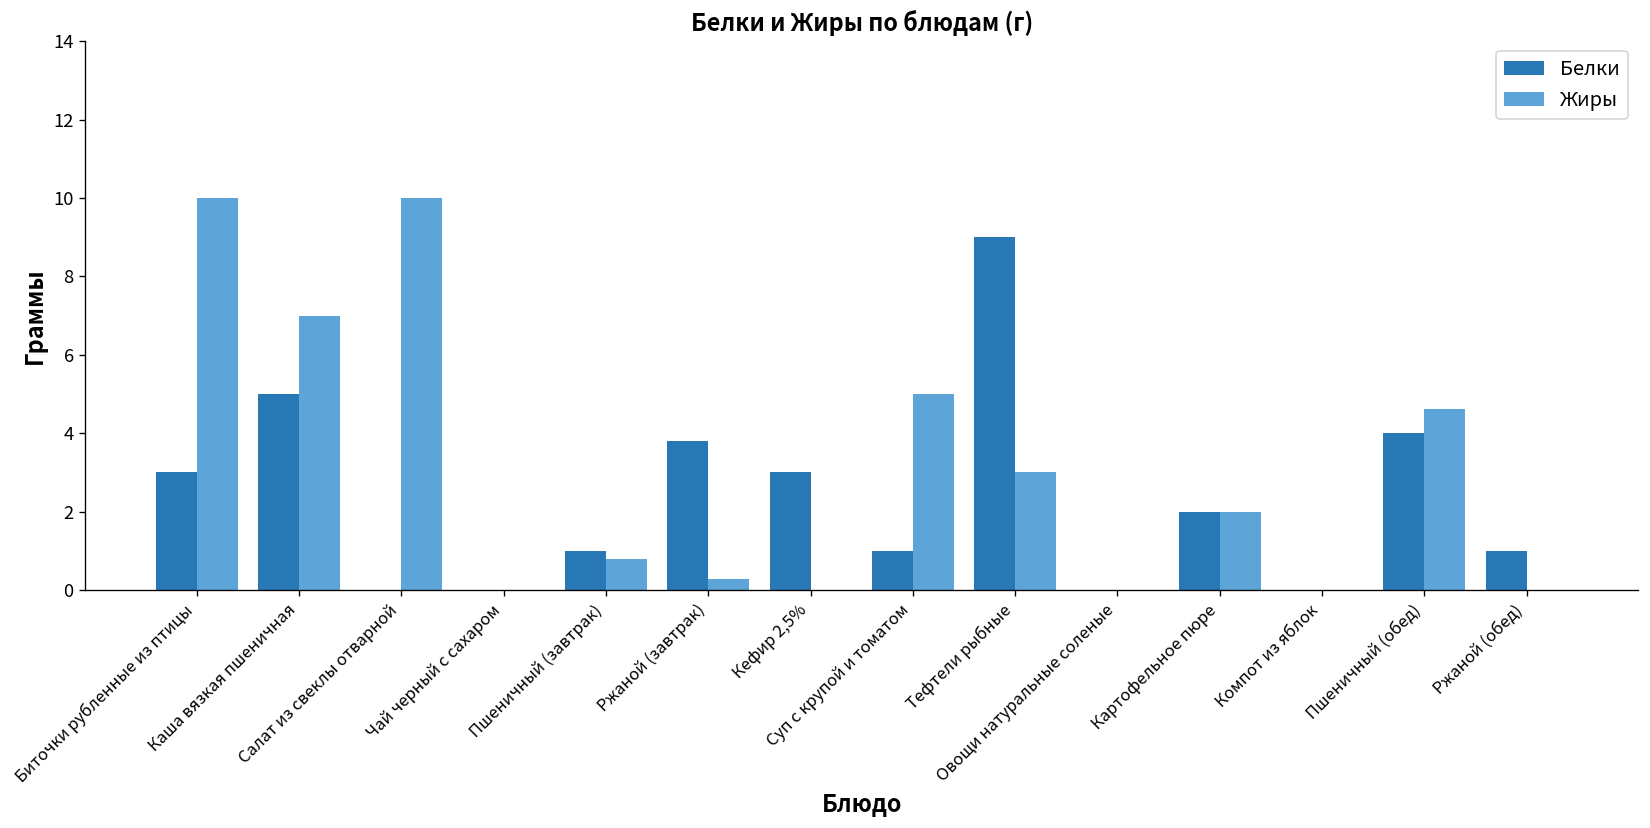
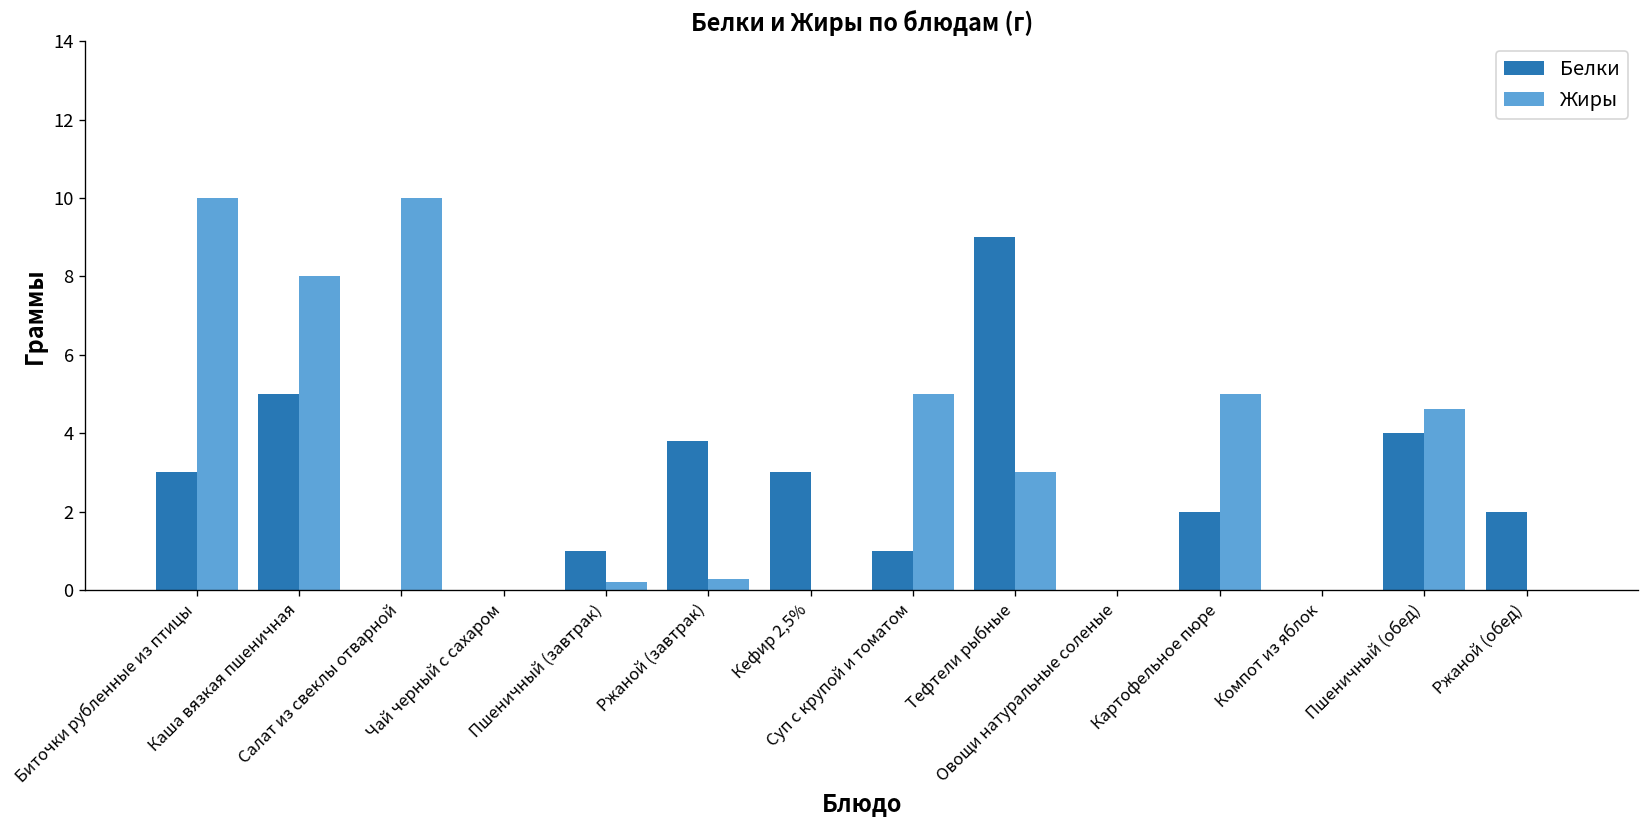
Жиры, Каша вязкая пшеничная: 7 -> 8
Жиры, Пшеничный (завтрак): 0.8 -> 0.2
Жиры, Картофельное пюре: 2 -> 5
Белки, Ржаной (обед): 1 -> 2
